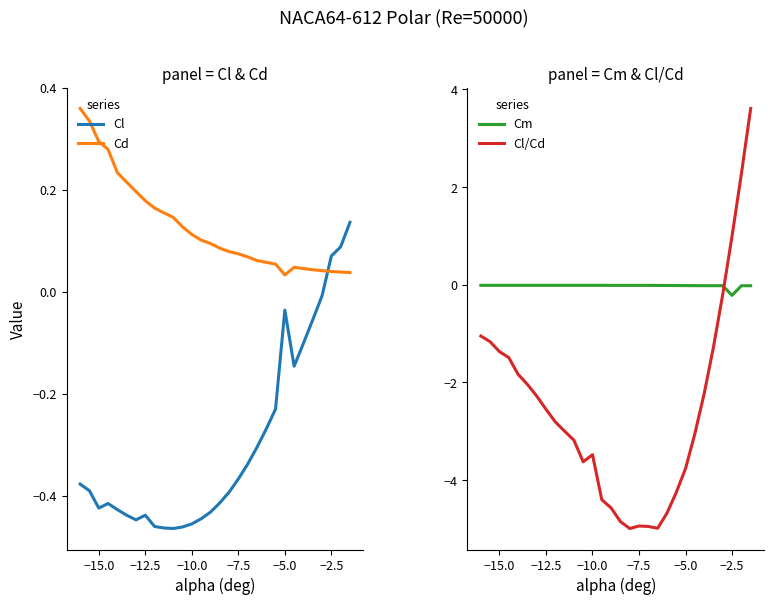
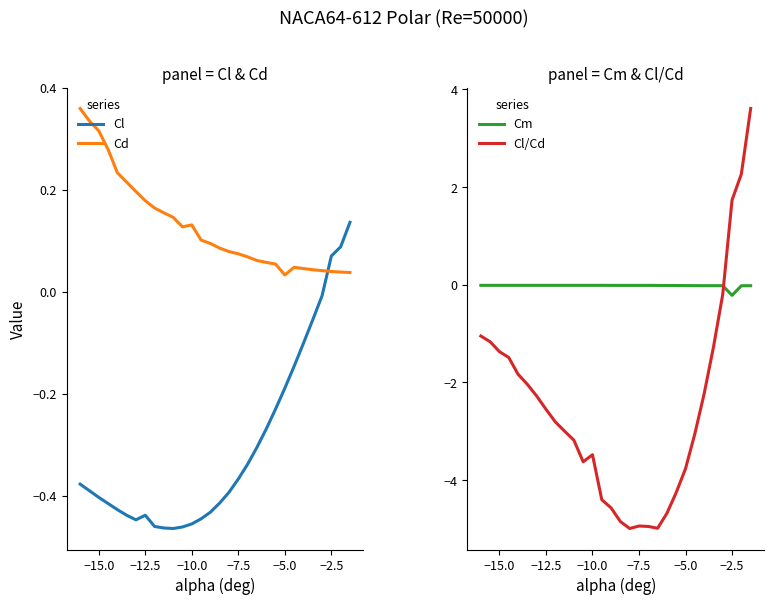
panel = Cl & Cd, Cl, −15.0: -0.42 -> -0.40
panel = Cl & Cd, Cd, −15.0: 0.29 -> 0.32
panel = Cl & Cd, Cd, −10.0: 0.11 -> 0.13
panel = Cl & Cd, Cl, −5.0: -0.04 -> -0.19
panel = Cm & Cl/Cd, Cl/Cd, −2.5: 1.0 -> 1.7
